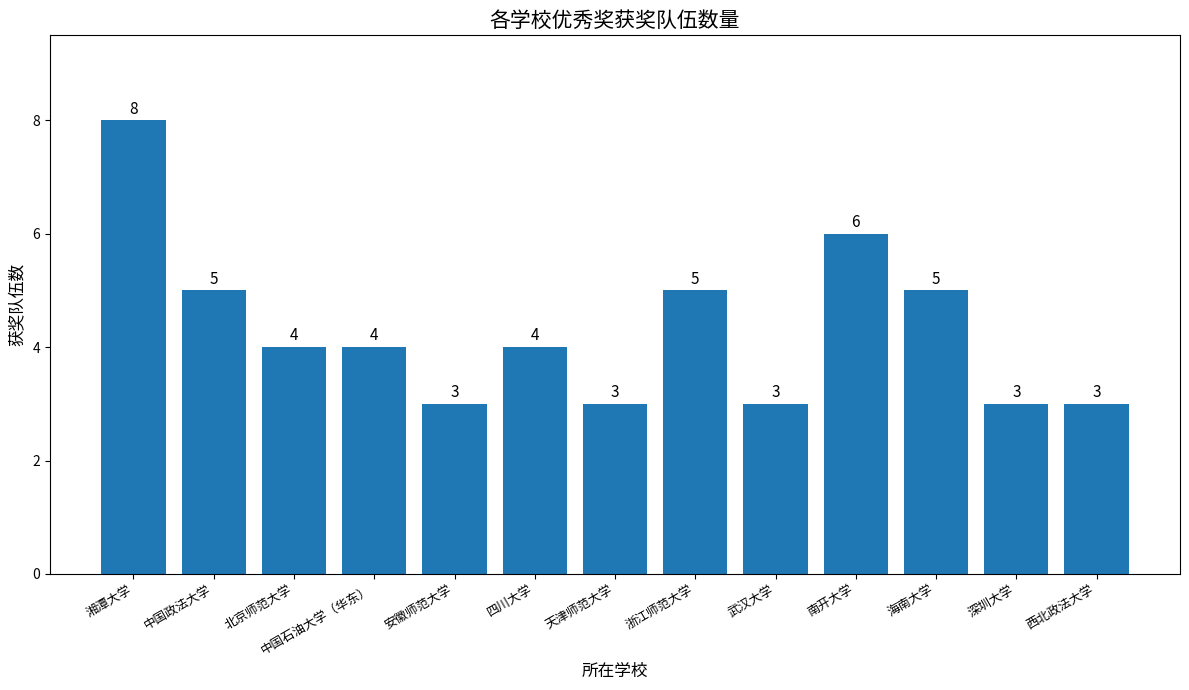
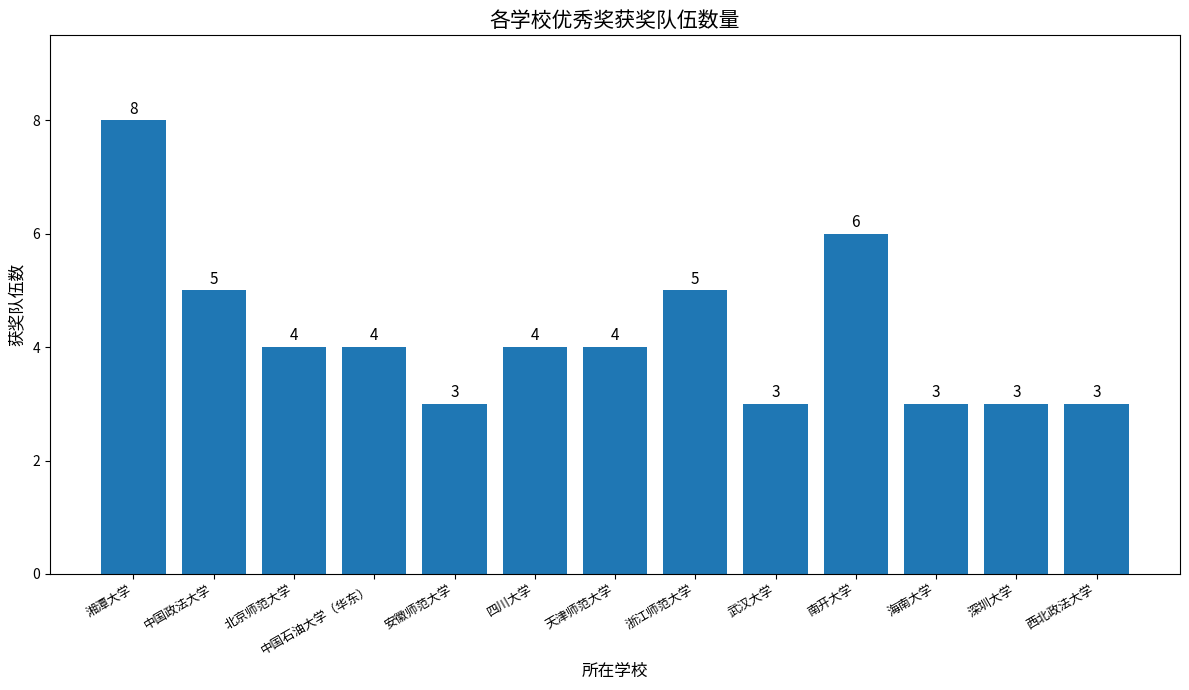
天津师范大学: 3 -> 4
海南大学: 5 -> 3
